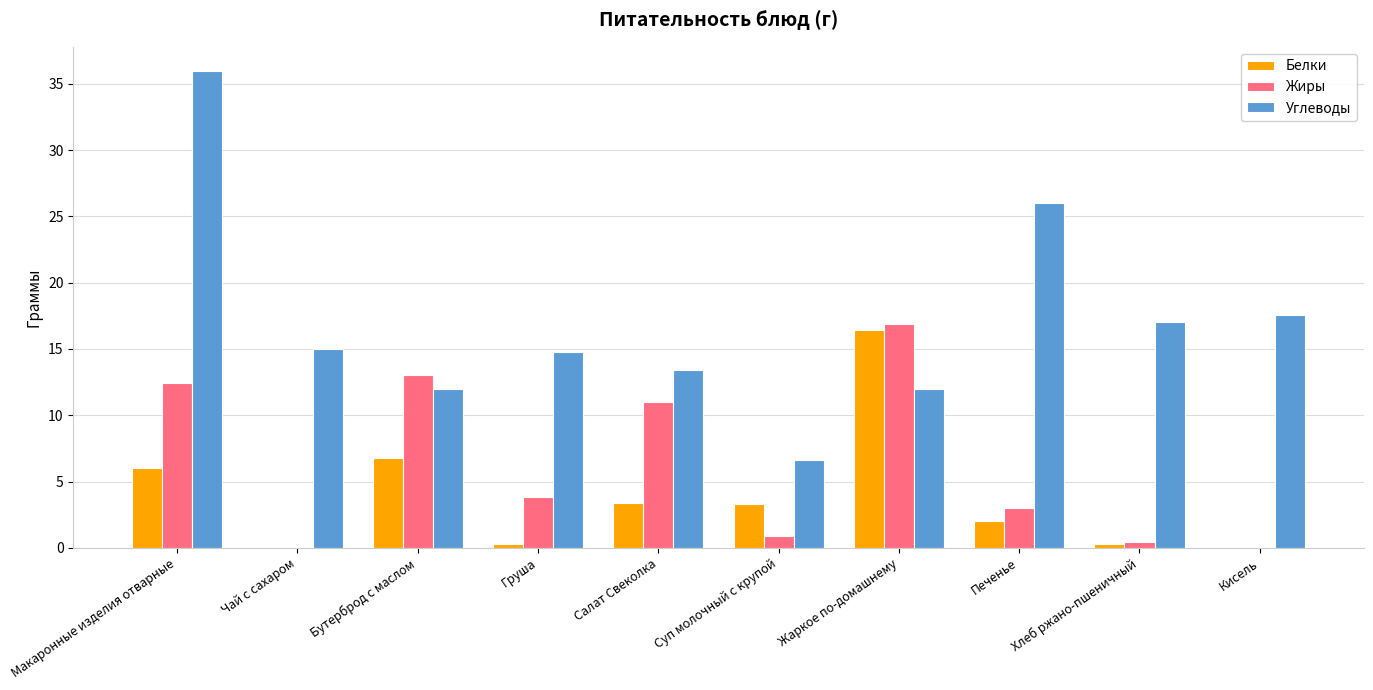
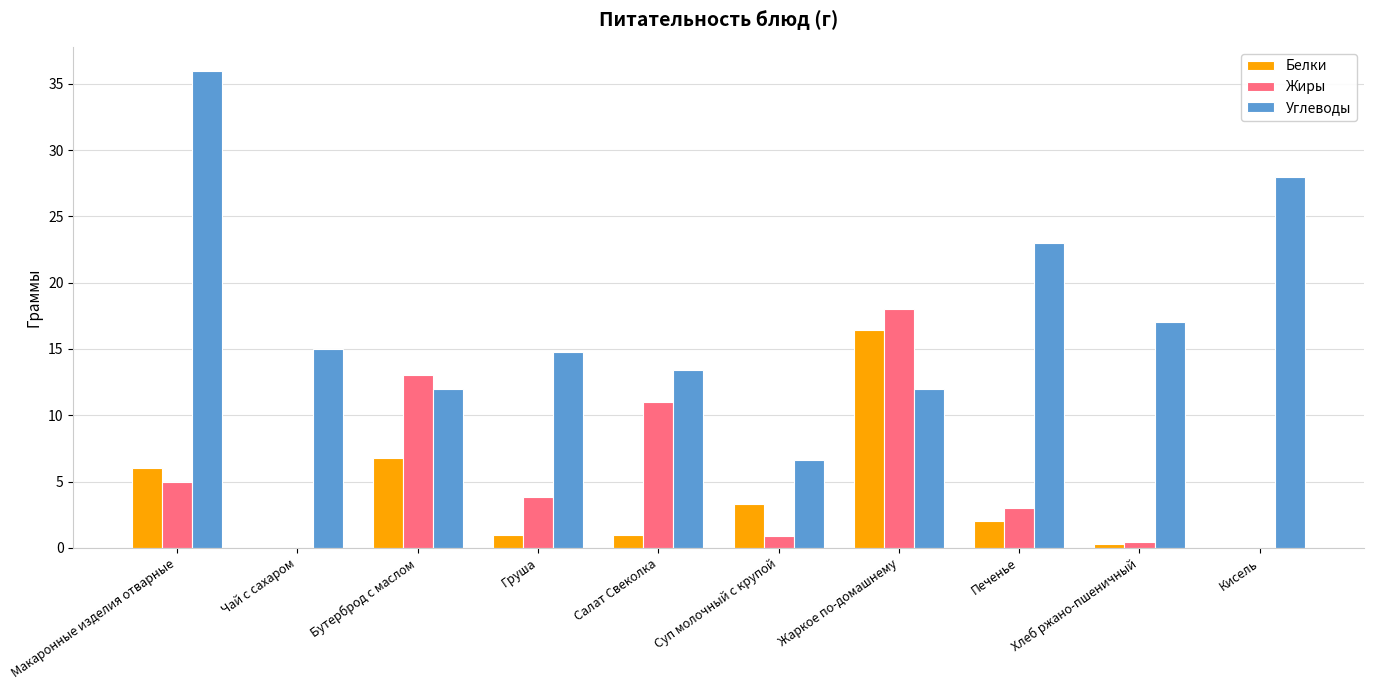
Жиры, Макаронные изделия отварные: 12.4 -> 5.0
Белки, Груша: 0.3 -> 1.0
Белки, Салат Свеколка: 3.4 -> 1.0
Жиры, Жаркое по-домашнему: 16.9 -> 18.0
Углеводы, Печенье: 26 -> 23
Углеводы, Кисель: 17.6 -> 28.0
